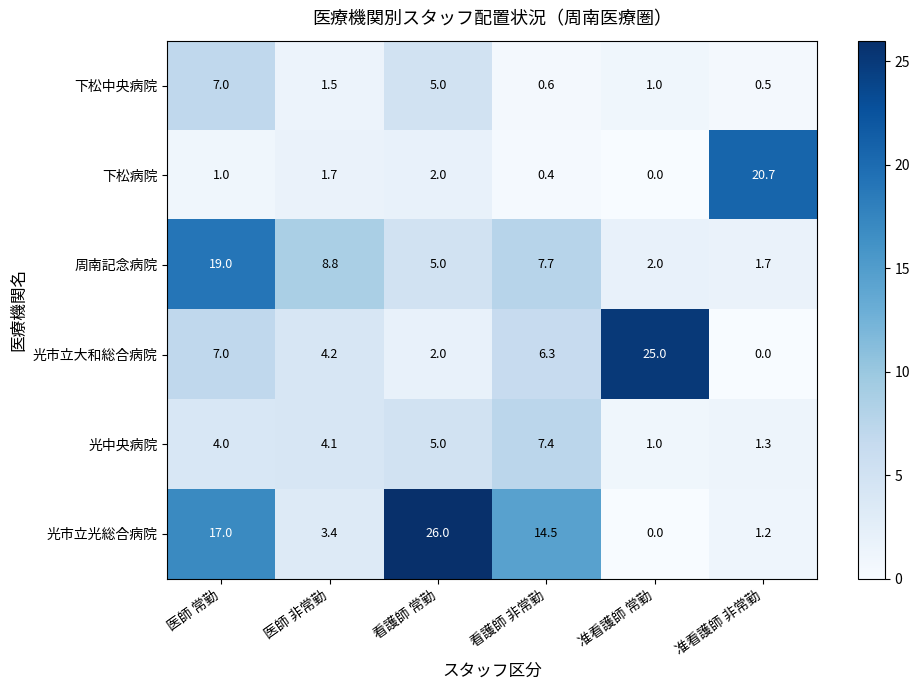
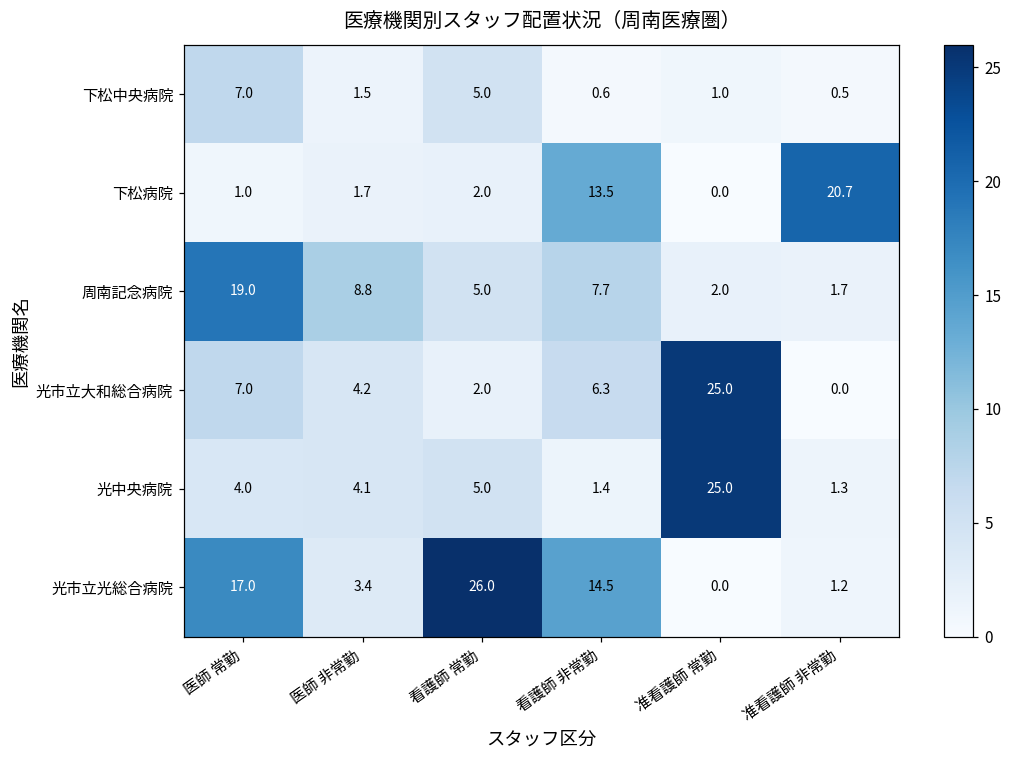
下松病院, 看護師 非常勤: 0.4 -> 13.5
光中央病院, 看護師 非常勤: 7.4 -> 1.4
光中央病院, 准看護師 常勤: 1.0 -> 25.0
